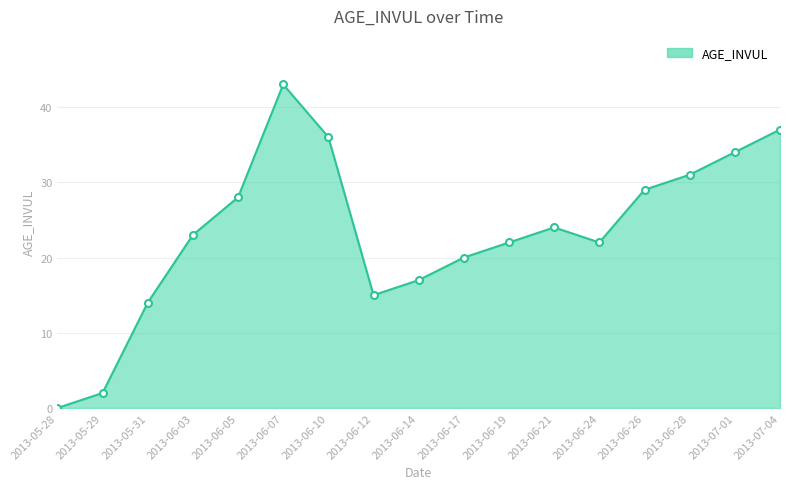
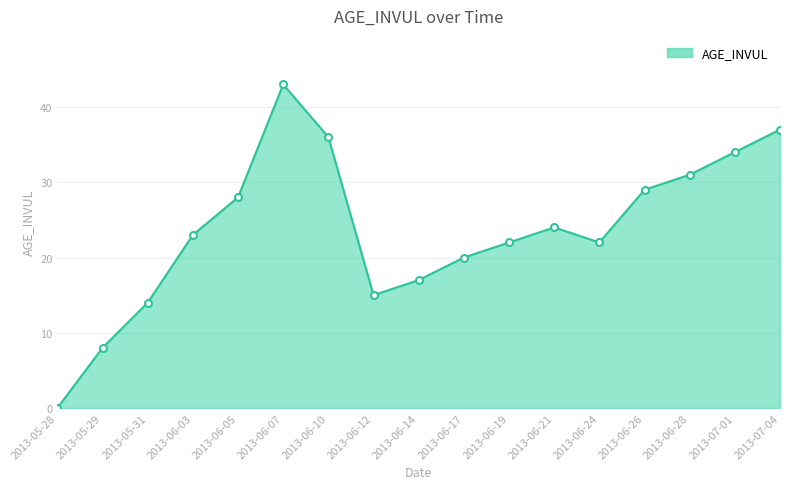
2013-05-29: 2 -> 8
